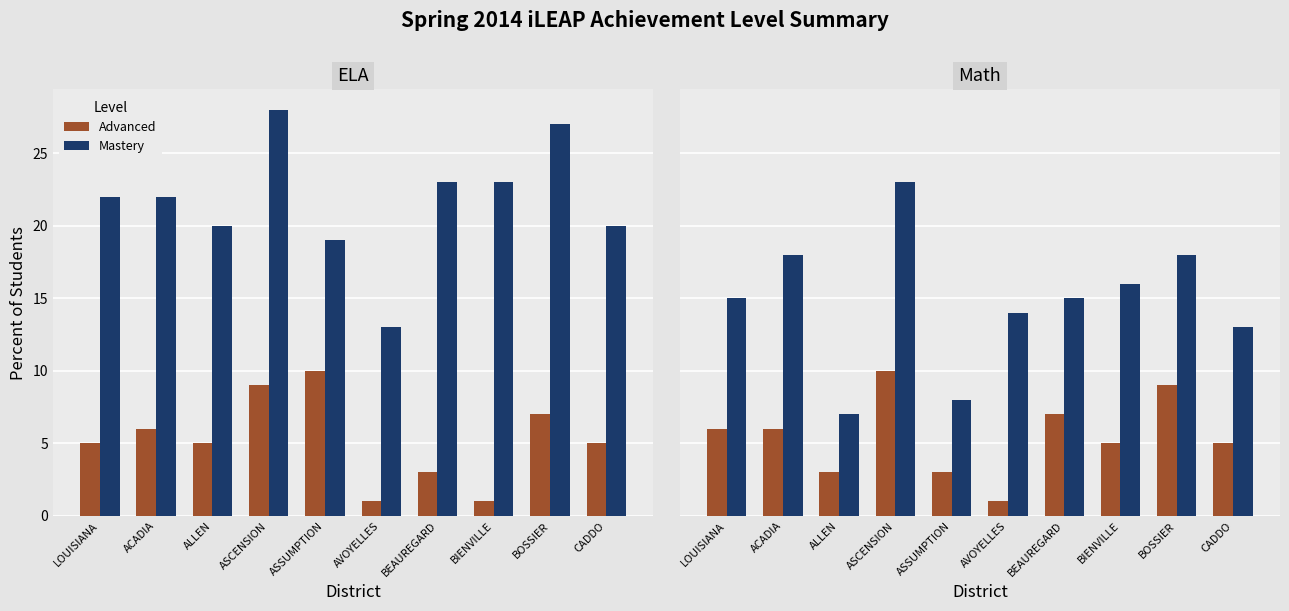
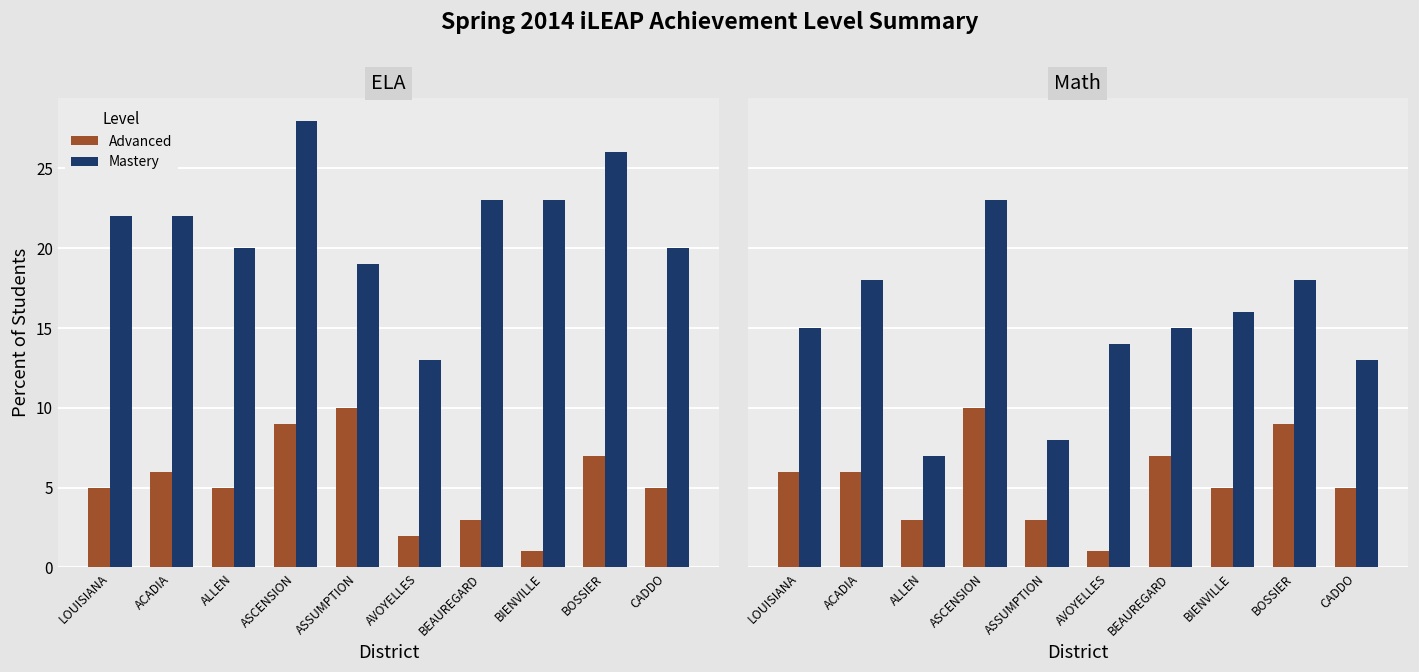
ELA, Advanced, AVOYELLES: 1 -> 2
ELA, Mastery, BOSSIER: 27 -> 26
